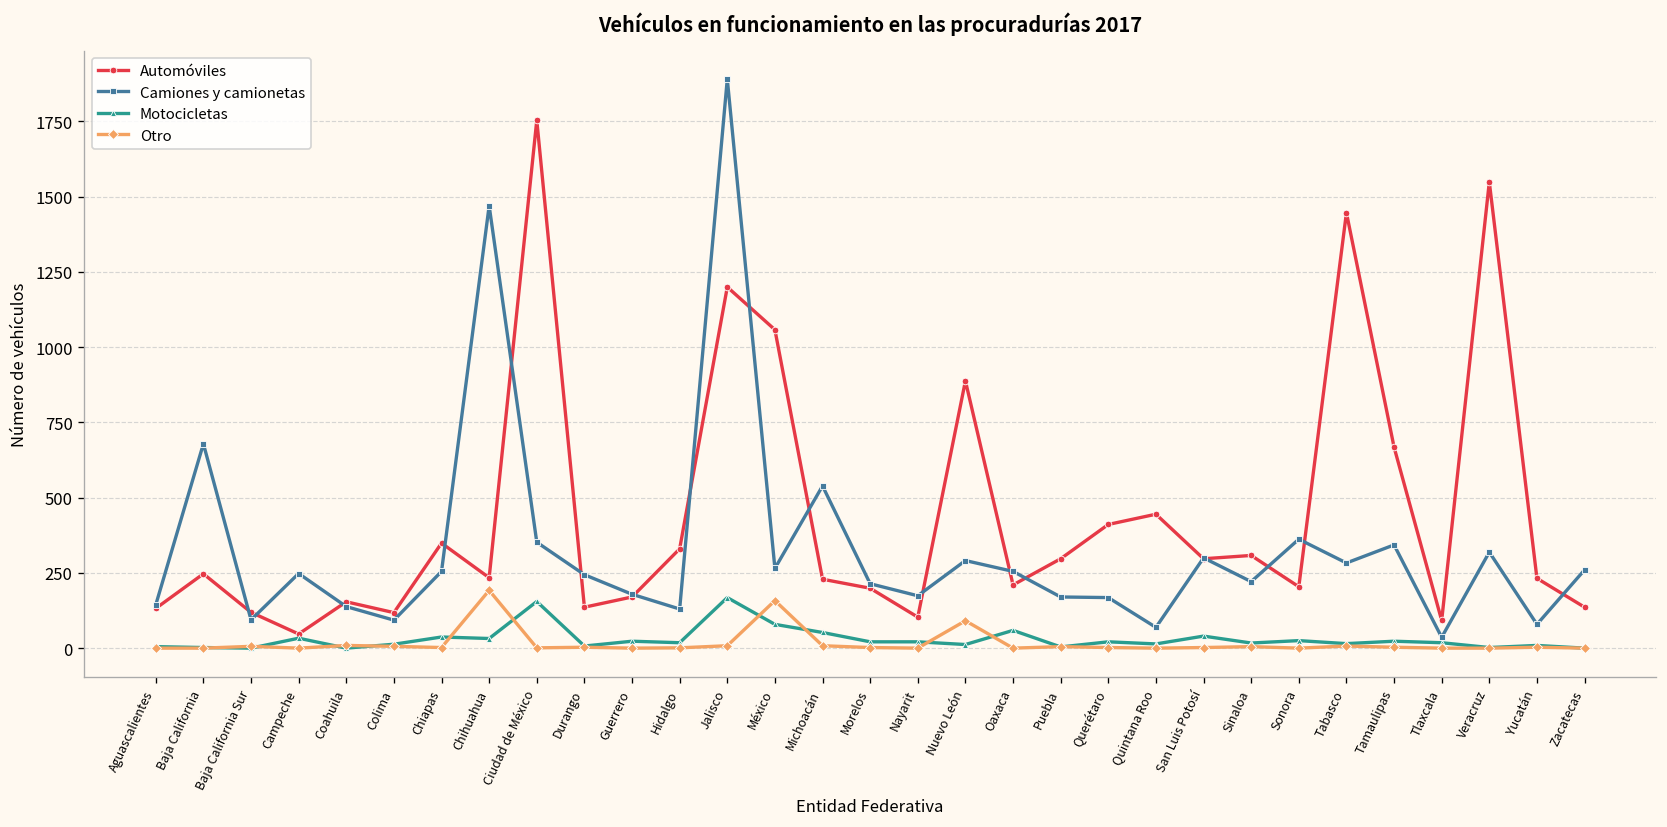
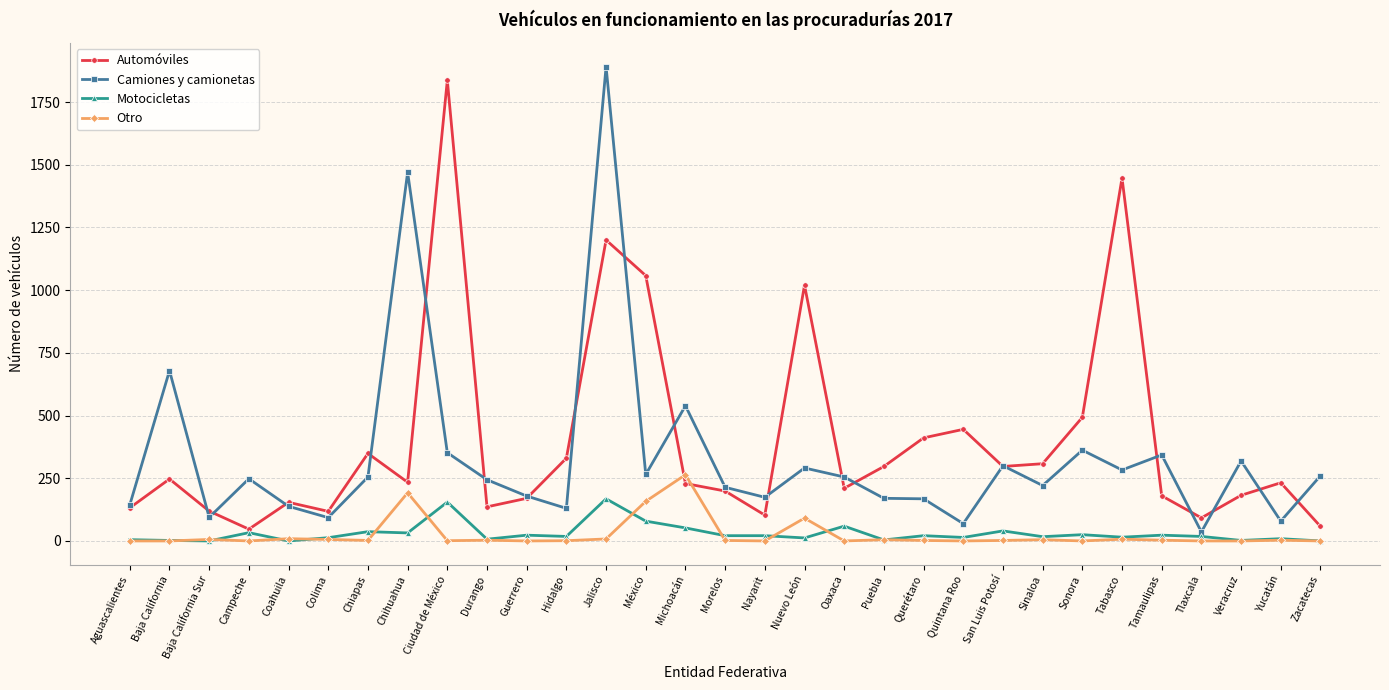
Automóviles, Ciudad de México: 1750 -> 1840
Otro, Michoacán: 10 -> 260
Automóviles, Nuevo León: 890 -> 1020
Automóviles, Sonora: 200 -> 490
Automóviles, Tamaulipas: 670 -> 180
Automóviles, Veracruz: 1550 -> 180
Automóviles, Zacatecas: 140 -> 60
